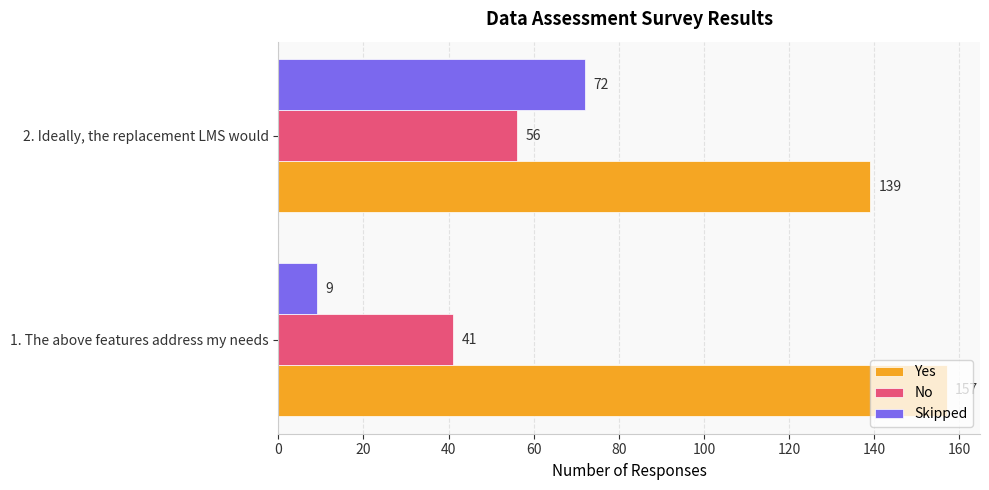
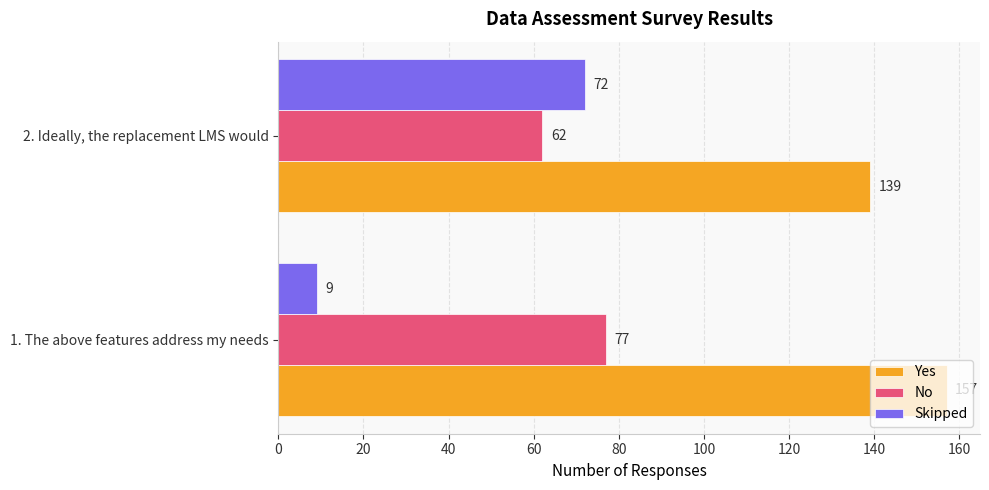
No, 2. Ideally, the replacement LMS would: 56 -> 62
No, 1. The above features address my needs: 41 -> 77
